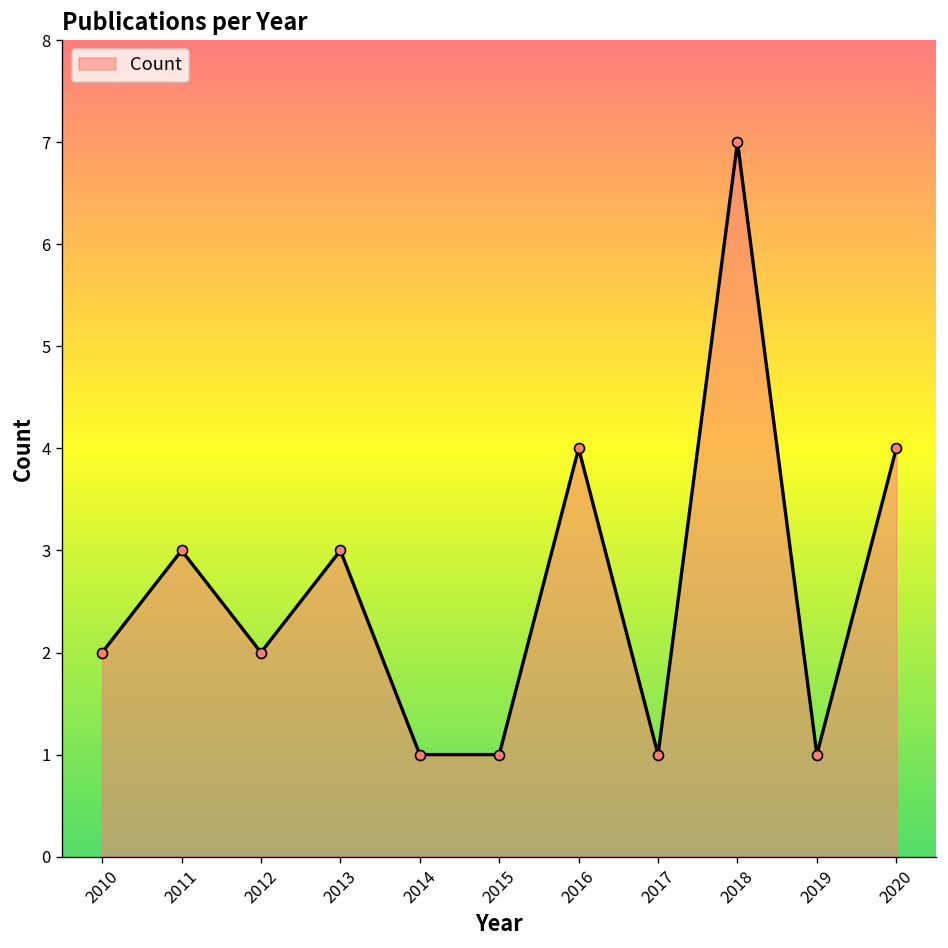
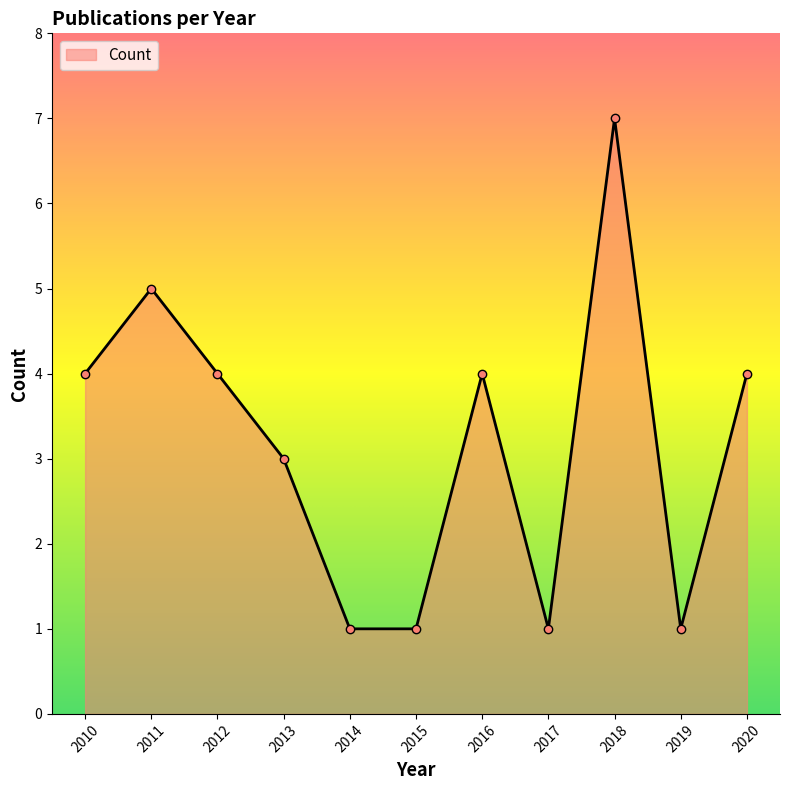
2010: 2 -> 4
2011: 3 -> 5
2012: 2 -> 4
